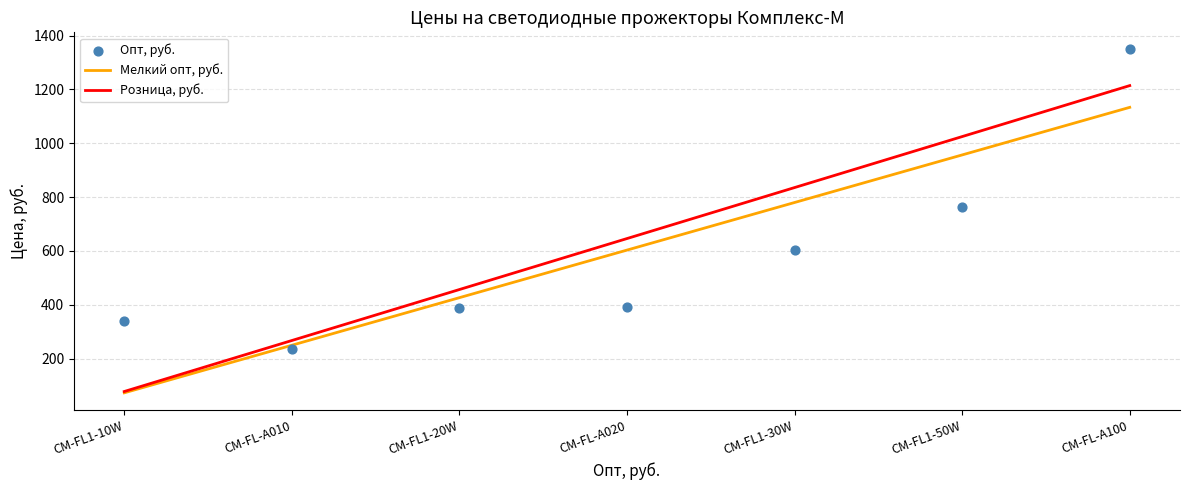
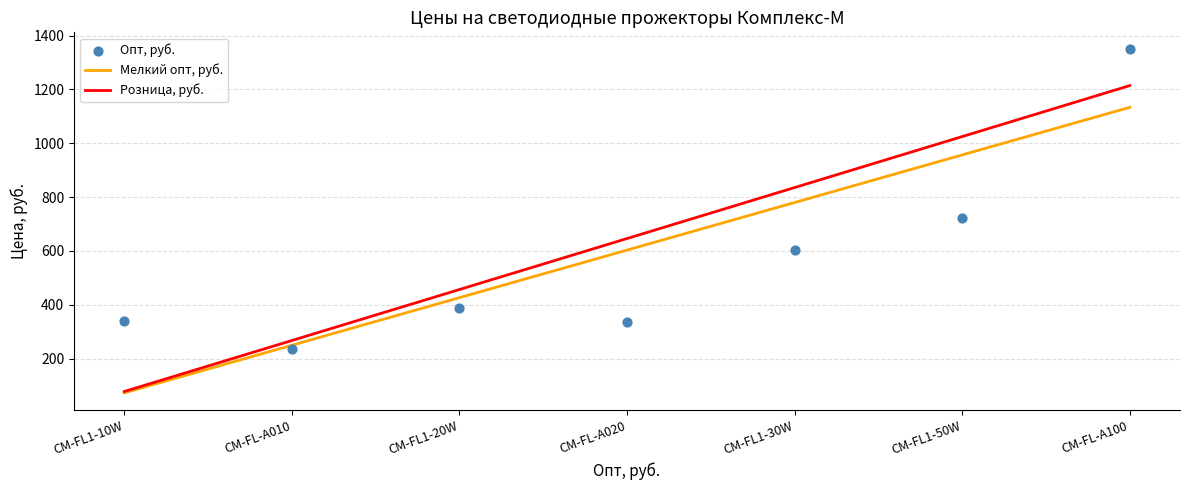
Опт, руб., CM-FL-A020: 390 -> 330
Опт, руб., CM-FL1-50W: 760 -> 720
